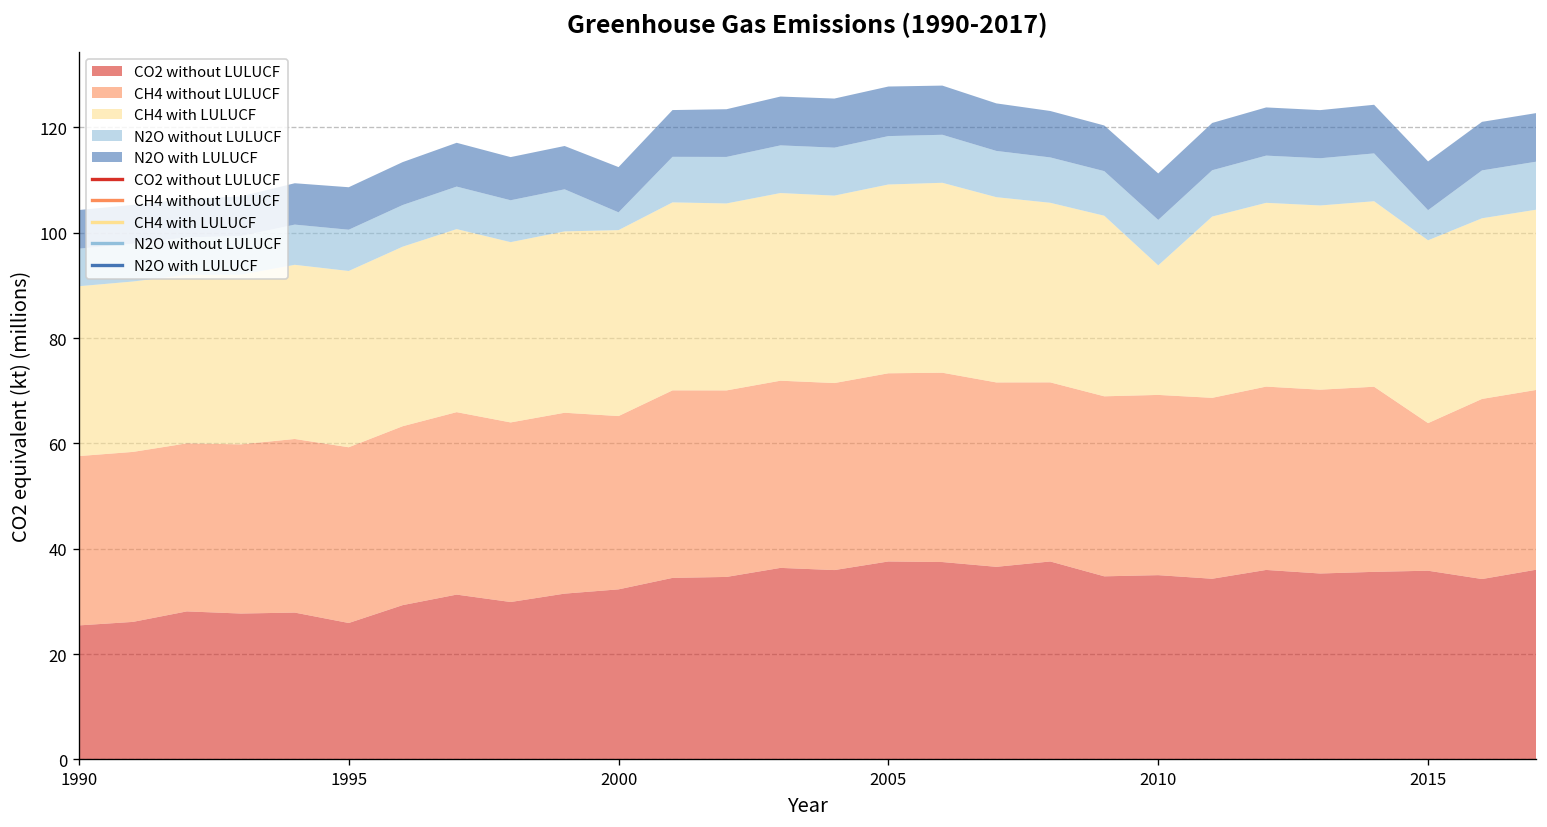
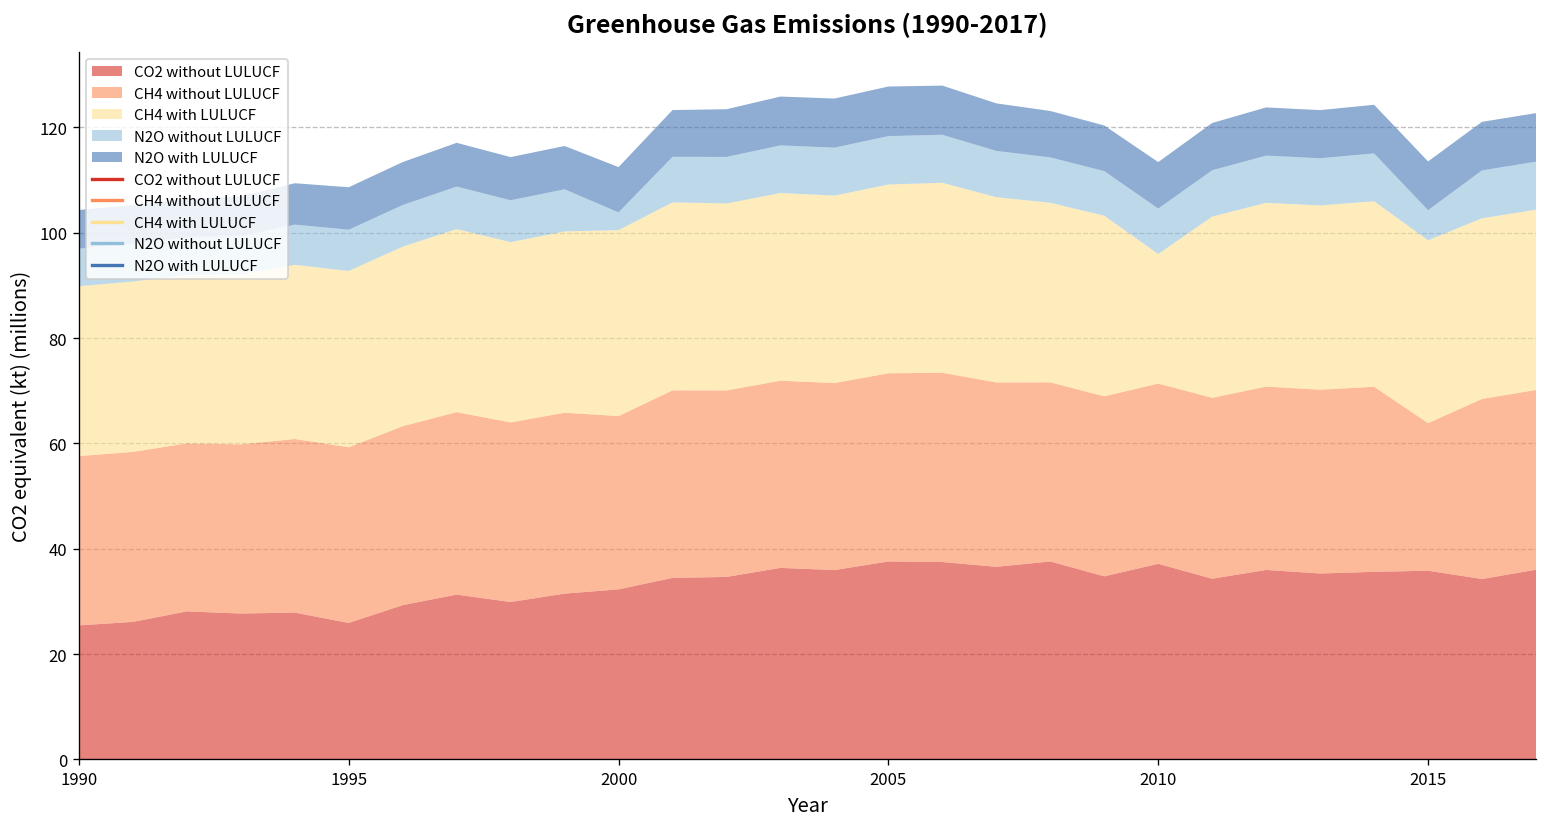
CO2 without LULUCF, 2010: 35 -> 37
